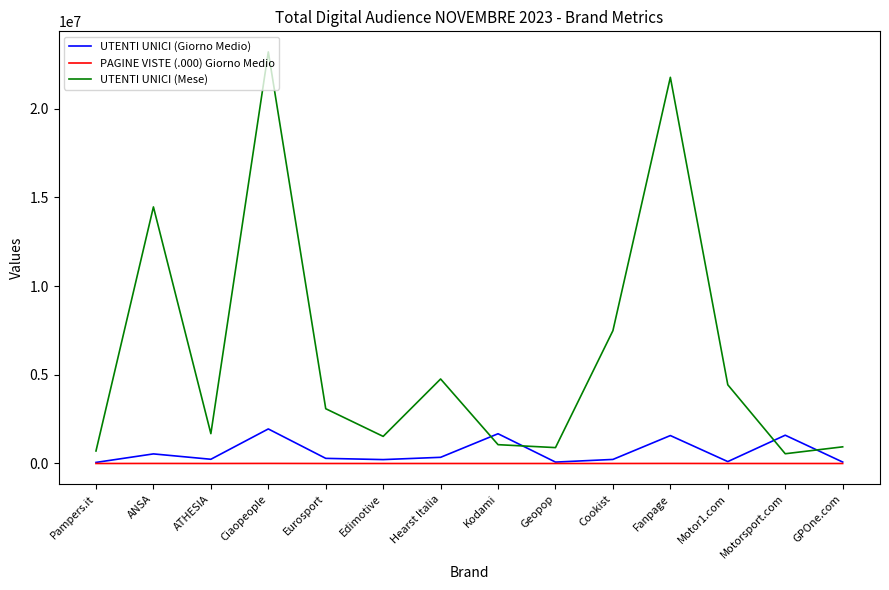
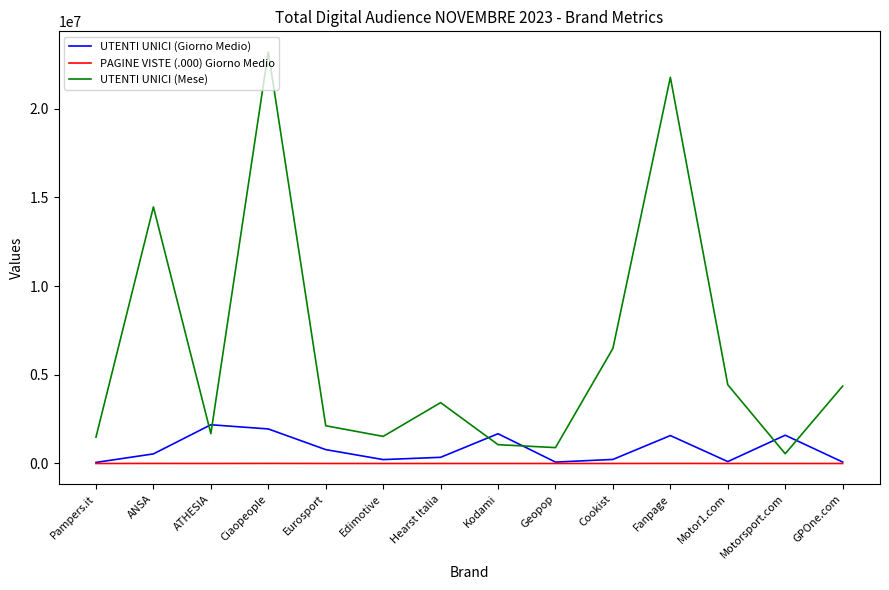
UTENTI UNICI (Mese), Pampers.it: 700000 -> 1500000
UTENTI UNICI (Giorno Medio), ATHESIA: 200000 -> 2200000
UTENTI UNICI (Giorno Medio), Eurosport: 300000 -> 800000
UTENTI UNICI (Mese), Eurosport: 3100000 -> 2100000
UTENTI UNICI (Mese), Hearst Italia: 4800000 -> 3400000
UTENTI UNICI (Mese), Cookist: 7500000 -> 6500000
UTENTI UNICI (Mese), GPOne.com: 900000 -> 4400000
